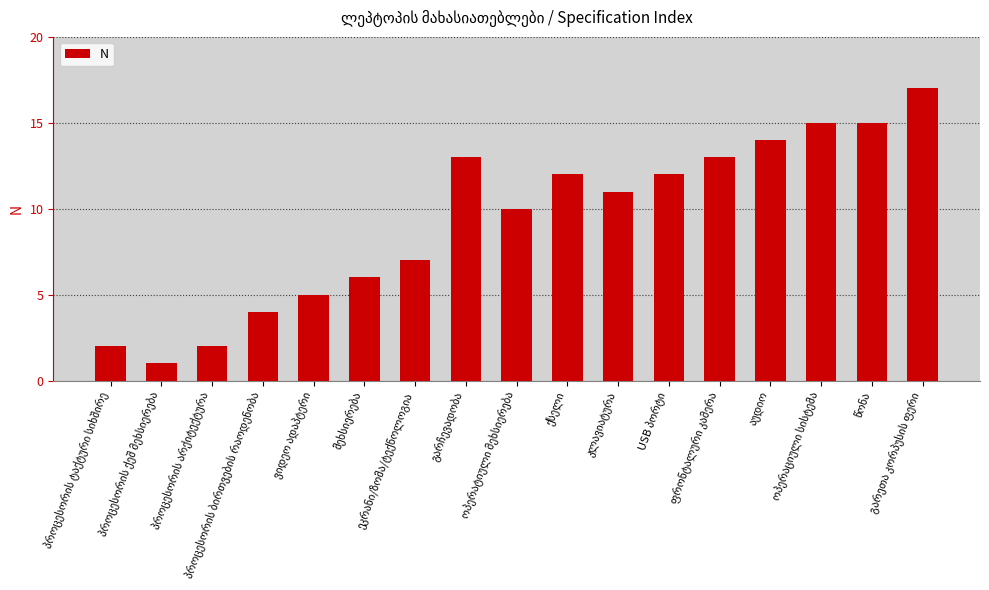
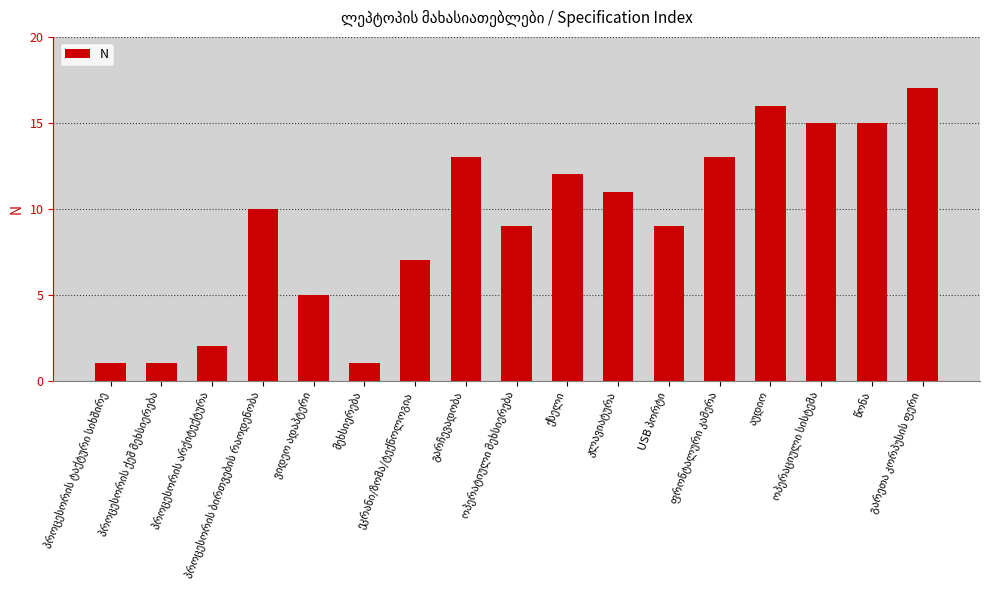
პროცესორის ტაქტური სიხშირე: 2 -> 1
პროცესორის ბირთვების რაოდენობა: 4 -> 10
მეხსიერება: 6 -> 1
ოპერატიული მეხსიერება: 10 -> 9
USB პორტი: 12 -> 9
აუდიო: 14 -> 16
